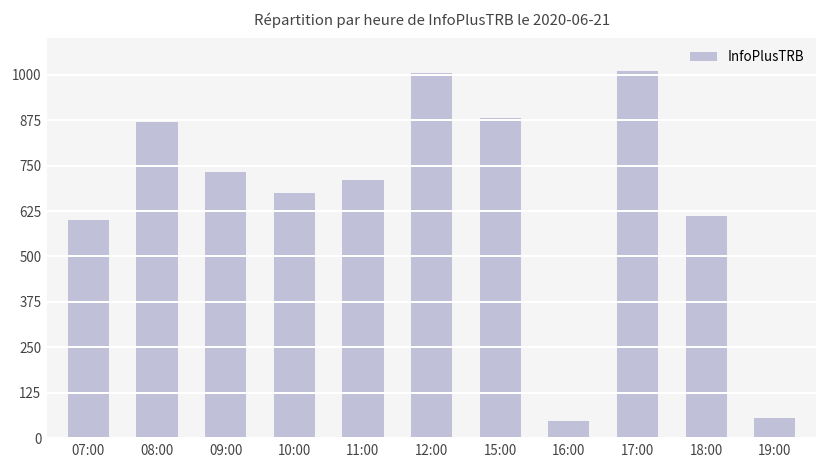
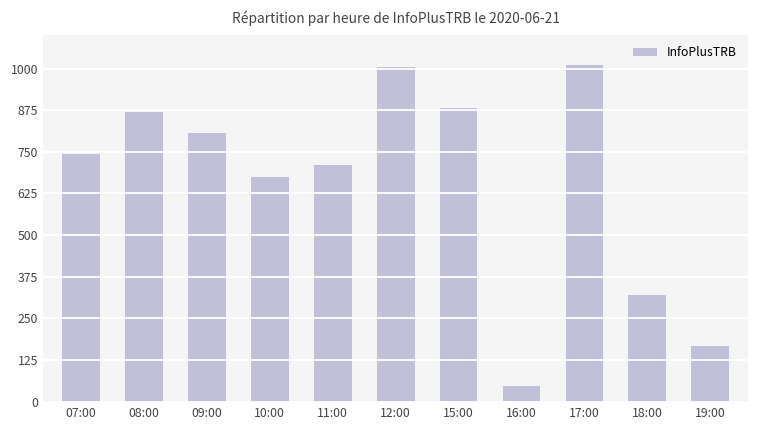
07:00: 600 -> 740
09:00: 730 -> 810
18:00: 610 -> 320
19:00: 60 -> 170
